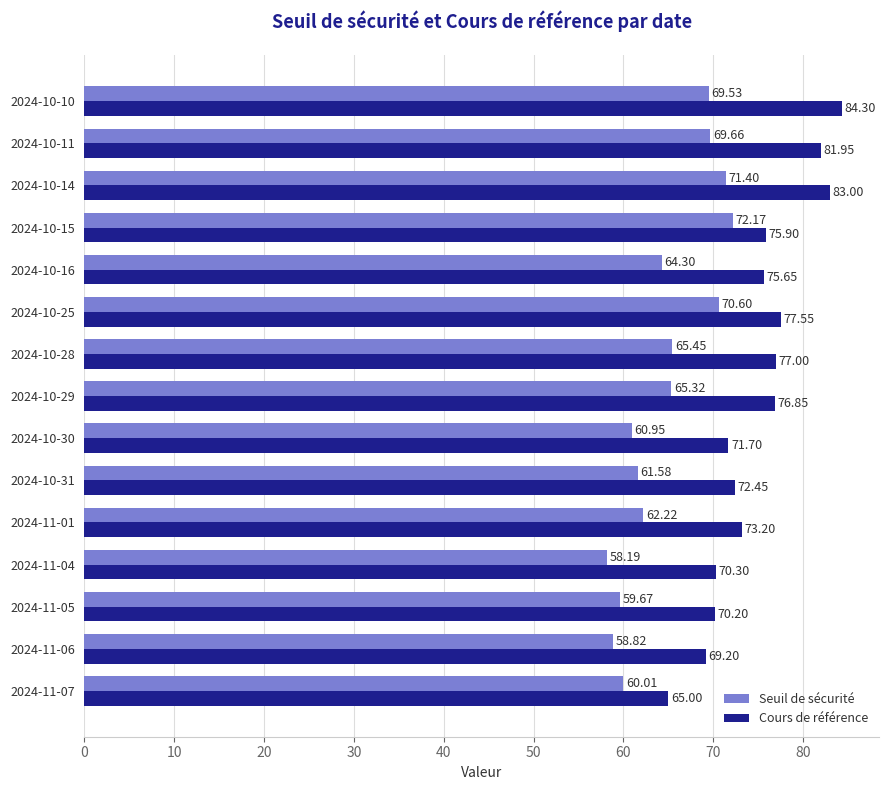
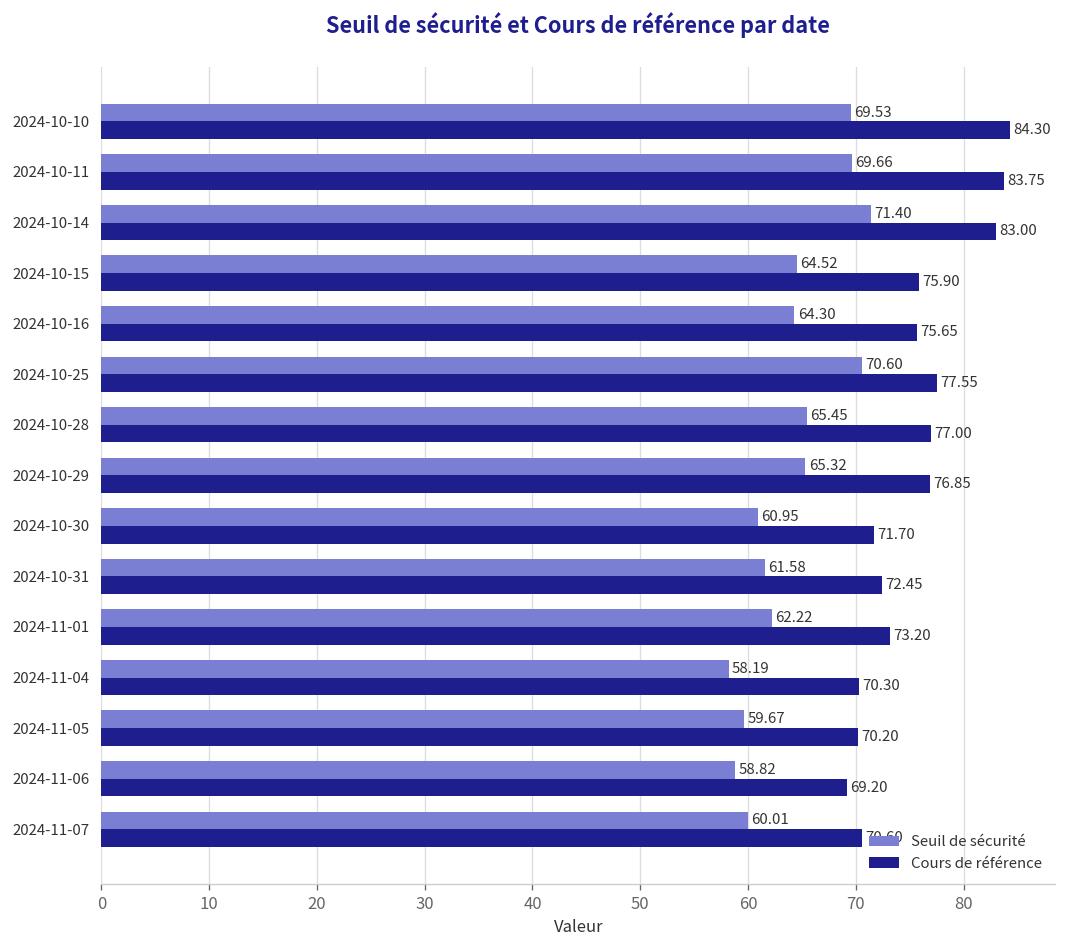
Cours de référence, 2024-10-11: 81.95 -> 83.75
Seuil de sécurité, 2024-10-15: 72.17 -> 64.52
Cours de référence, 2024-11-07: 65.00 -> 70.60
